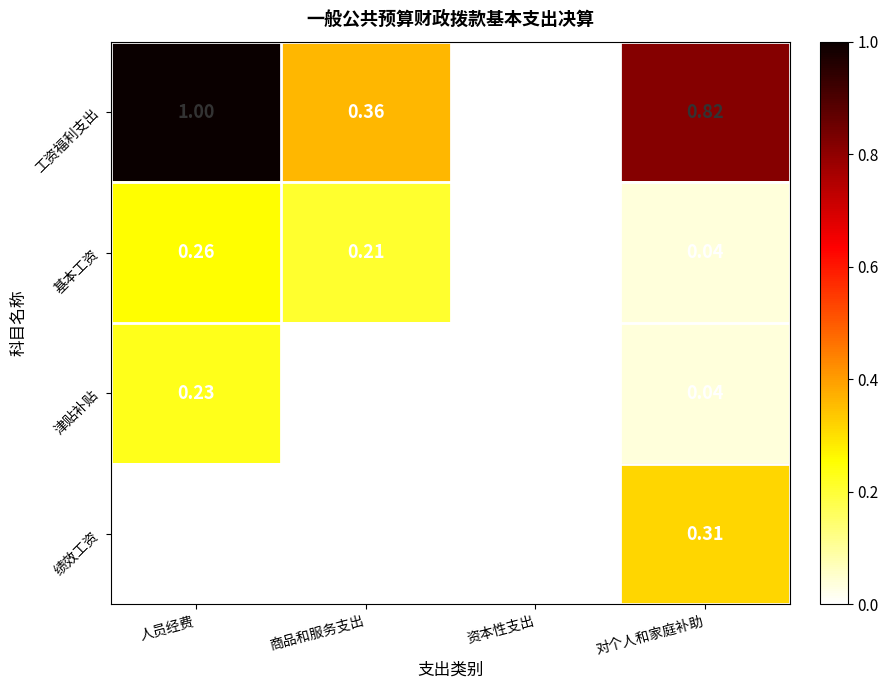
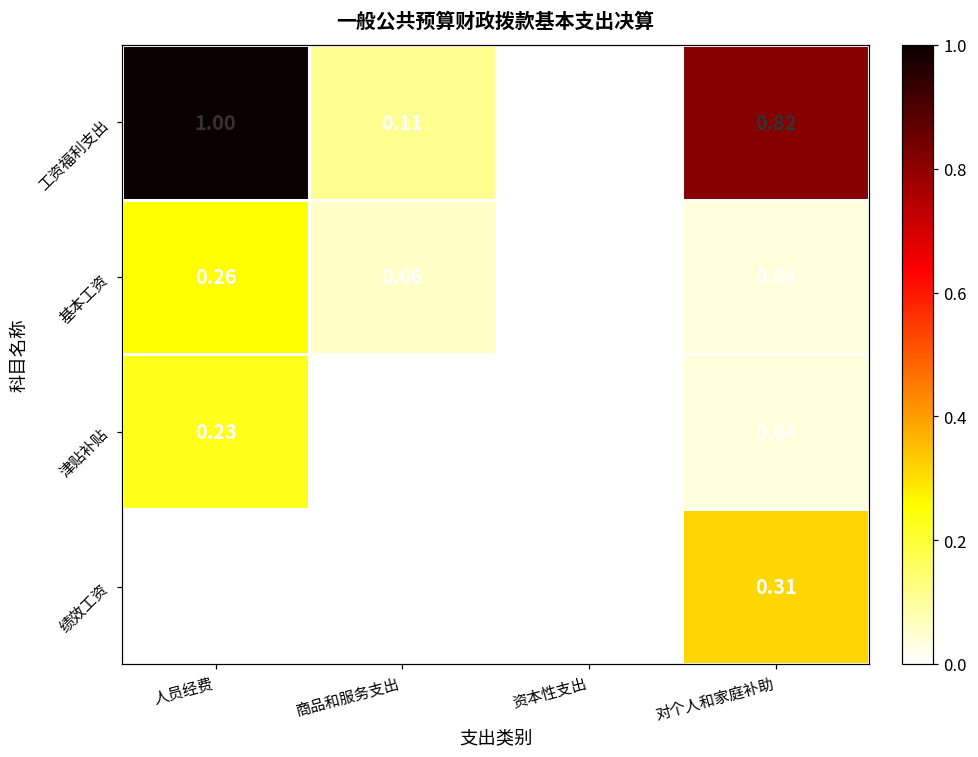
工资福利支出, 商品和服务支出: 0.36 -> 0.11
基本工资, 商品和服务支出: 0.21 -> 0.06
